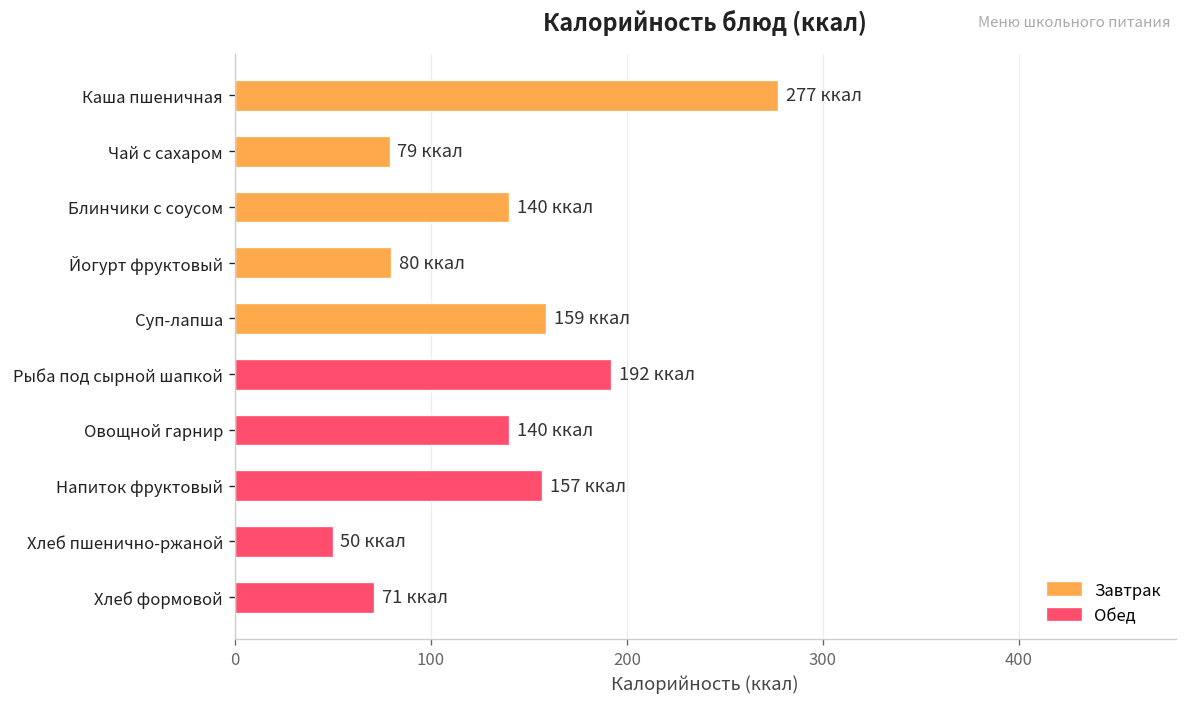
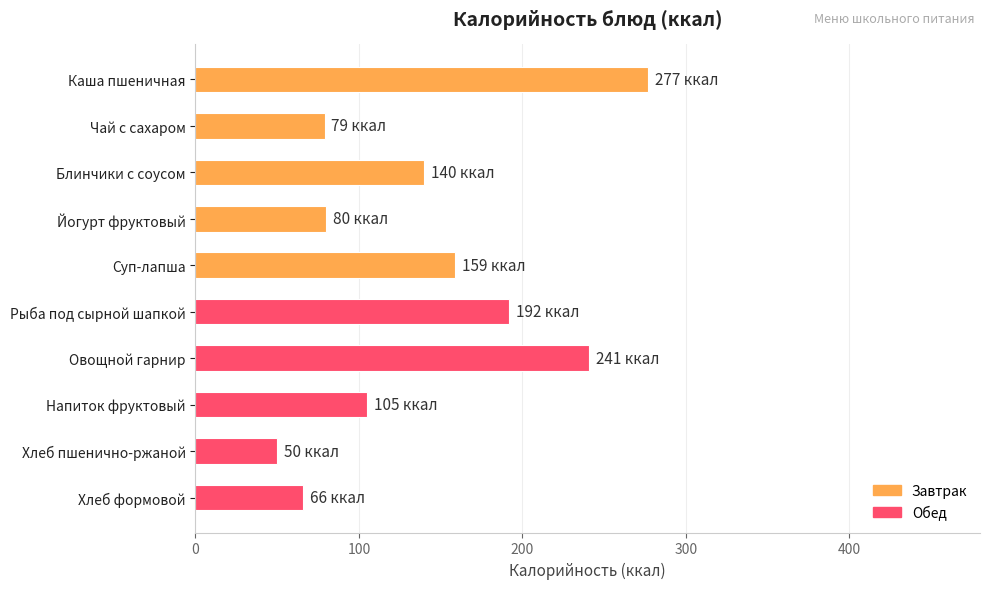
Овощной гарнир: 140 -> 241
Напиток фруктовый: 157 -> 105
Хлеб формовой: 71 -> 66
